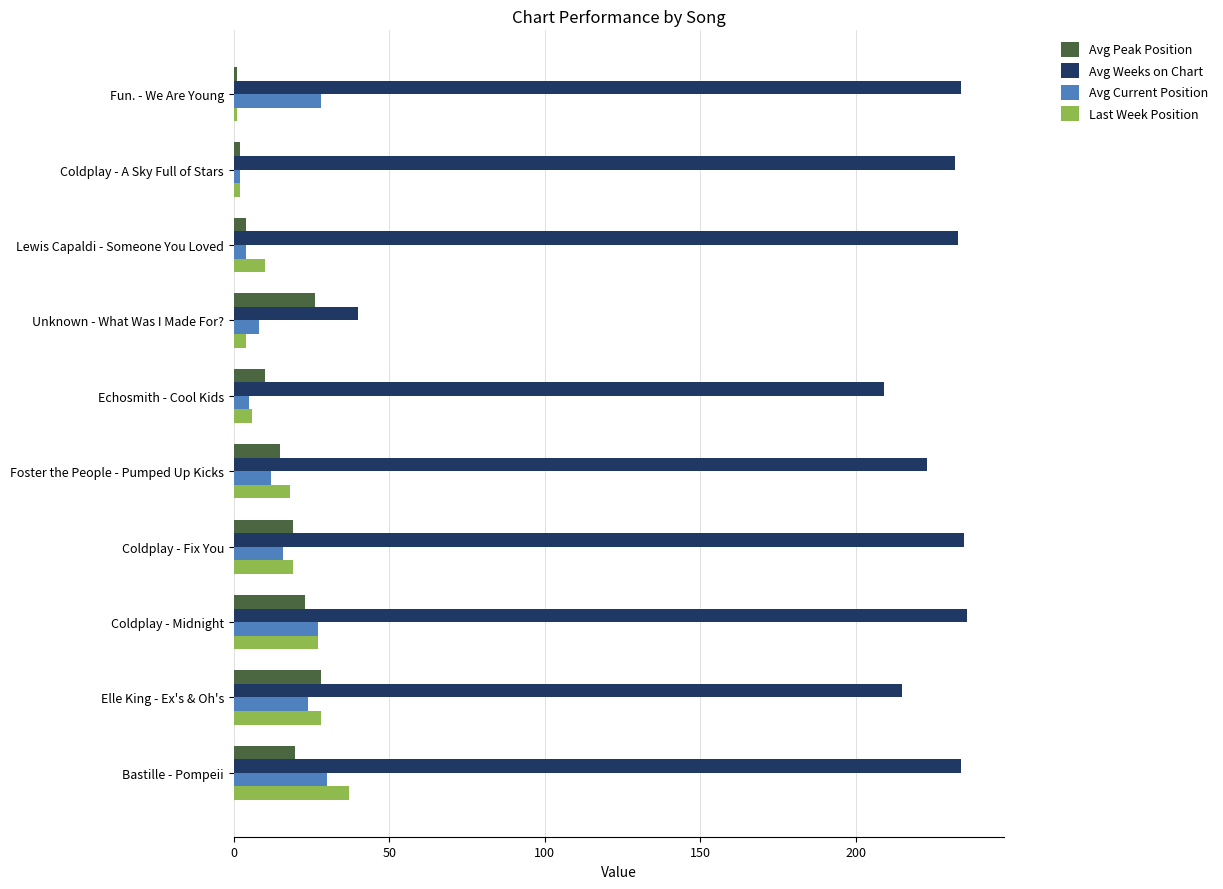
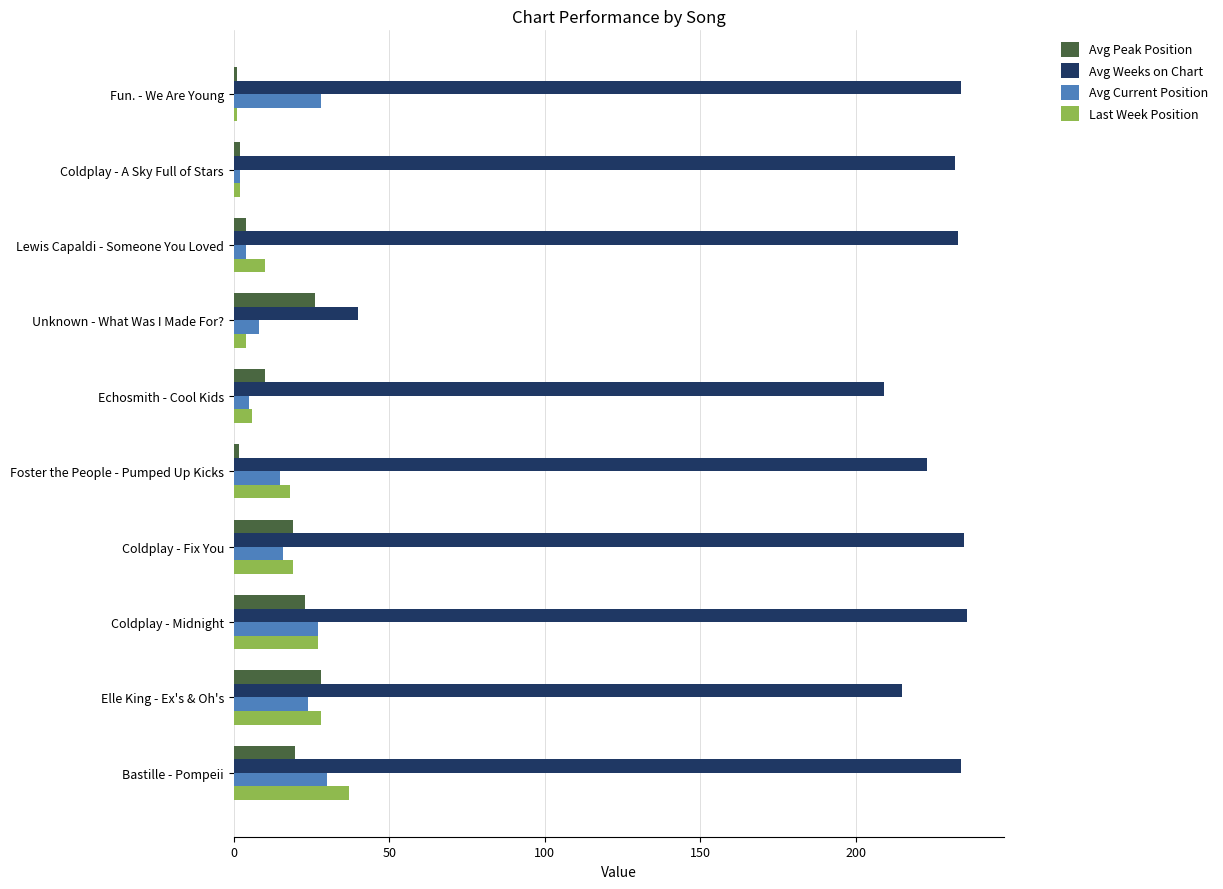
Avg Peak Position, Foster the People - Pumped Up Kicks: 15 -> 2
Avg Current Position, Foster the People - Pumped Up Kicks: 12 -> 15
